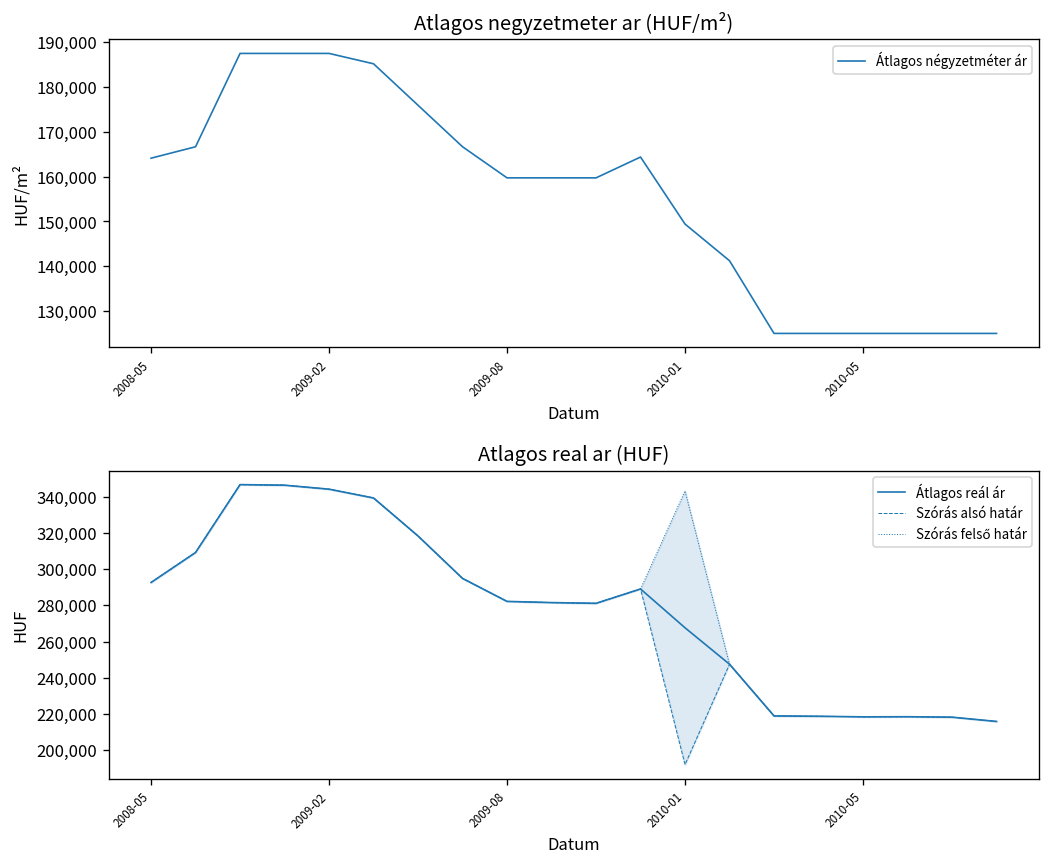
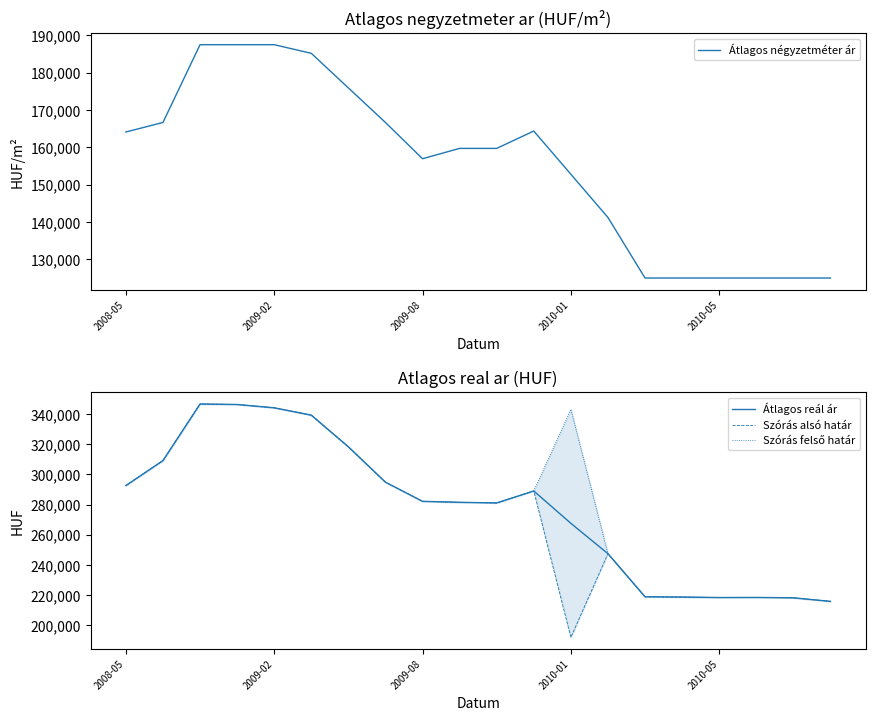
Atlagos negyzetmeter ar (HUF/m²), 2009-08: 160,000 -> 157,000
Atlagos negyzetmeter ar (HUF/m²), 2010-01: 149,000 -> 153,000
